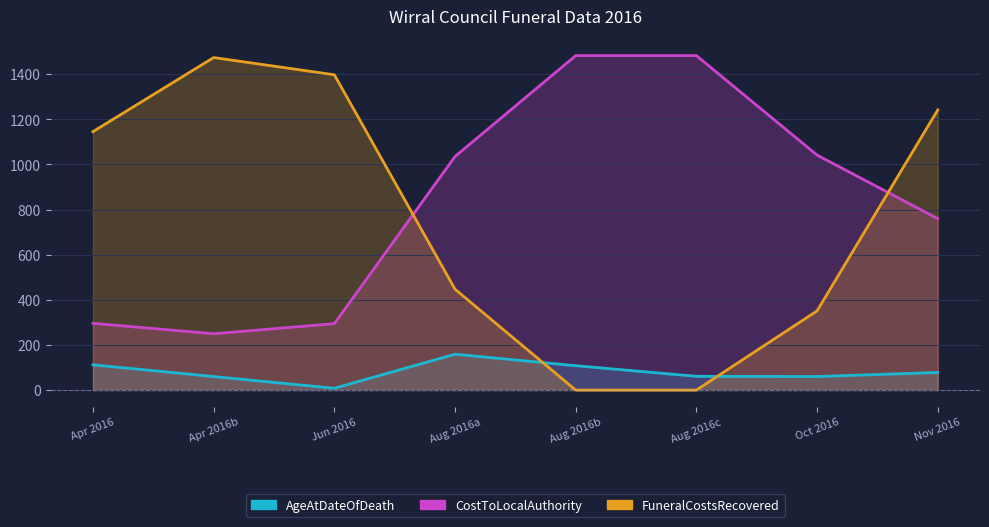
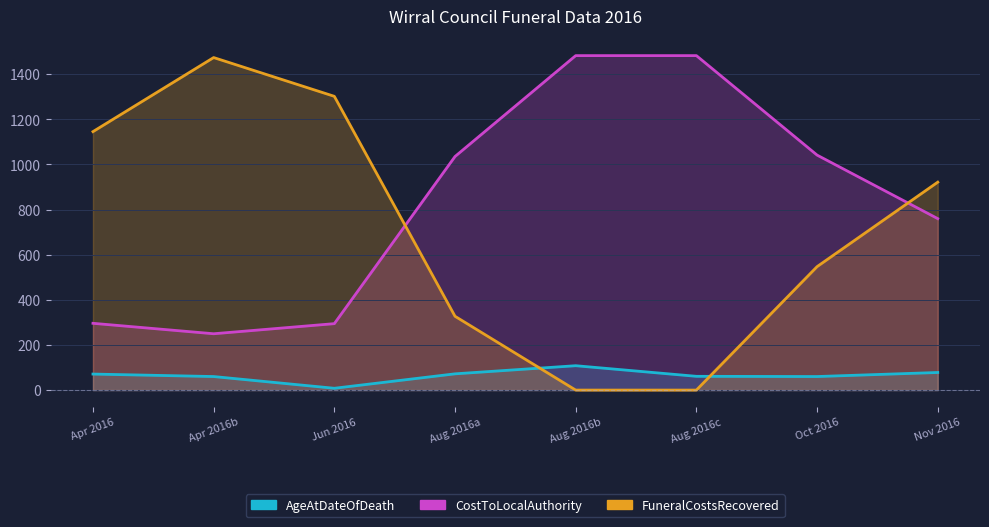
AgeAtDateOfDeath, Apr 2016: 110 -> 70
FuneralCostsRecovered, Jun 2016: 1400 -> 1300
AgeAtDateOfDeath, Aug 2016a: 160 -> 70
FuneralCostsRecovered, Aug 2016a: 450 -> 330
FuneralCostsRecovered, Oct 2016: 350 -> 550
FuneralCostsRecovered, Nov 2016: 1240 -> 920
